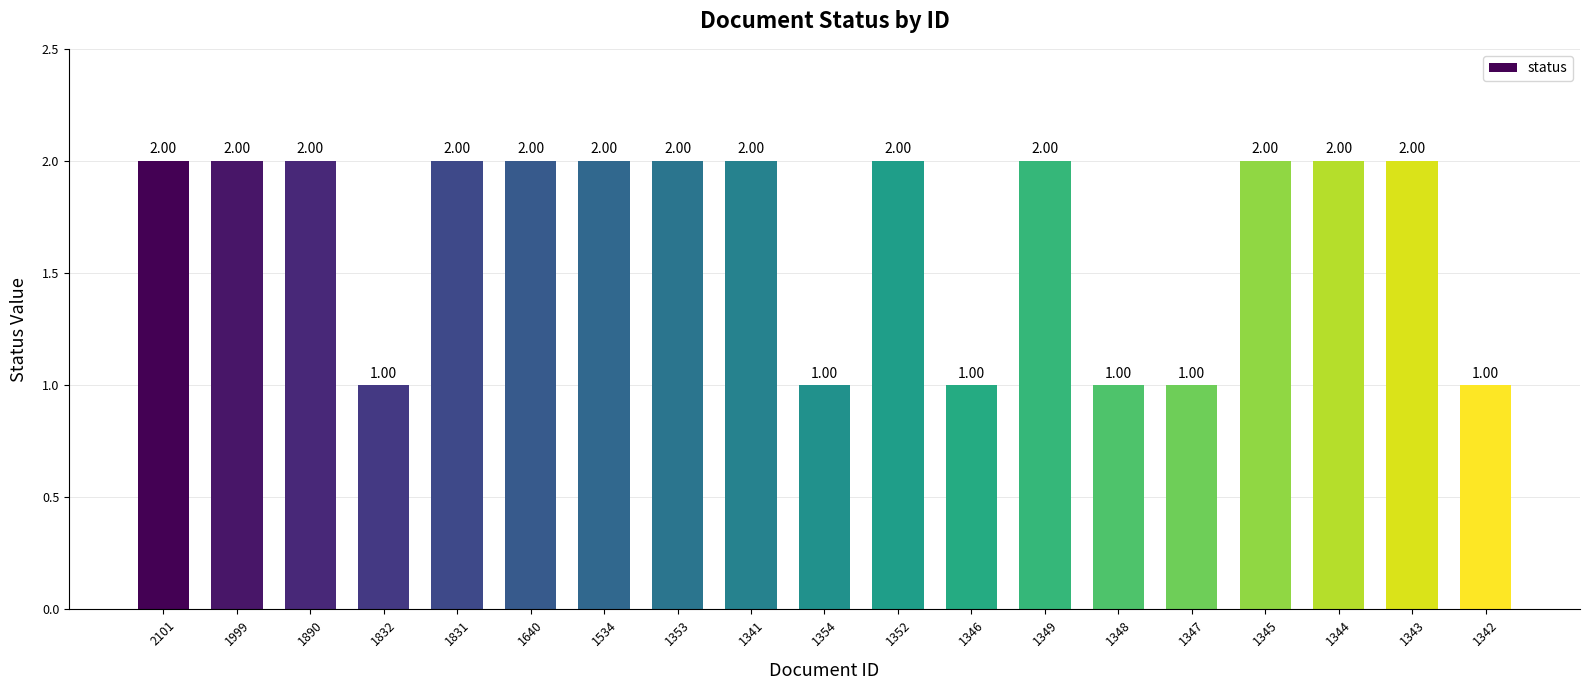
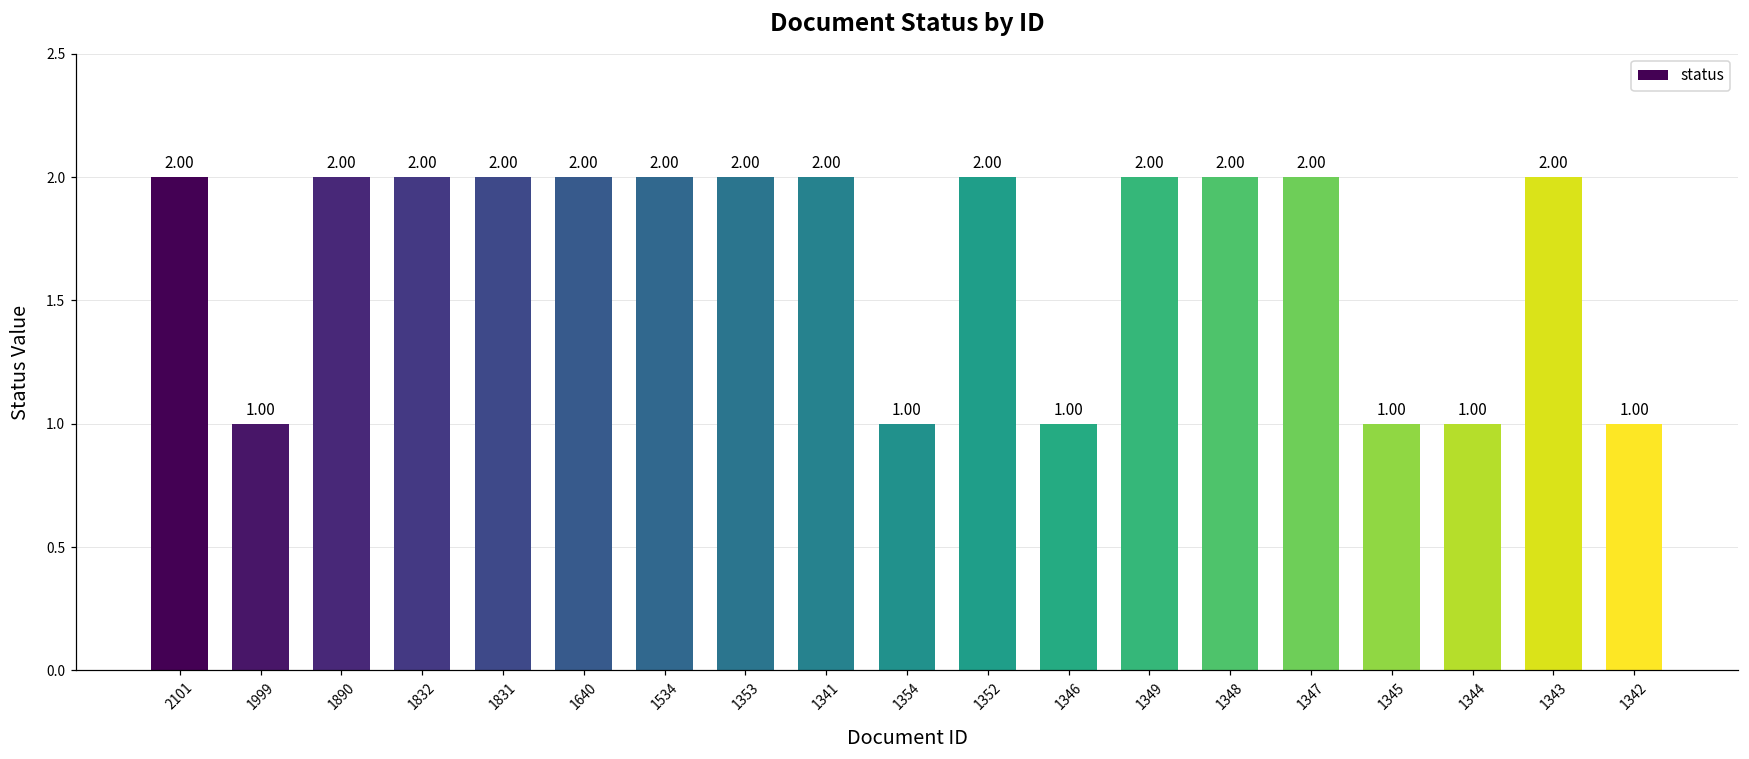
1999: 2.00 -> 1.00
1832: 1.00 -> 2.00
1348: 1.00 -> 2.00
1347: 1.00 -> 2.00
1345: 2.00 -> 1.00
1344: 2.00 -> 1.00
